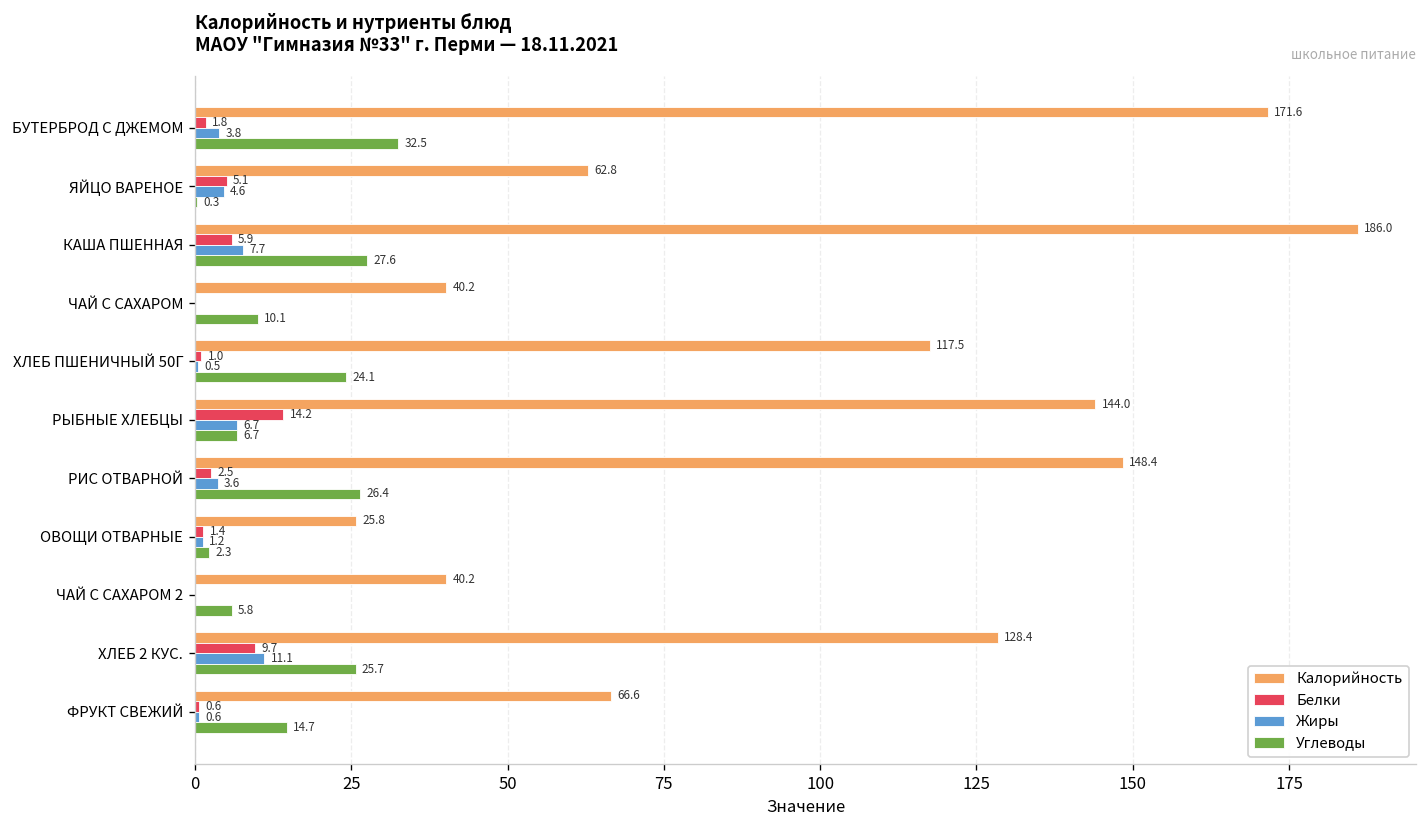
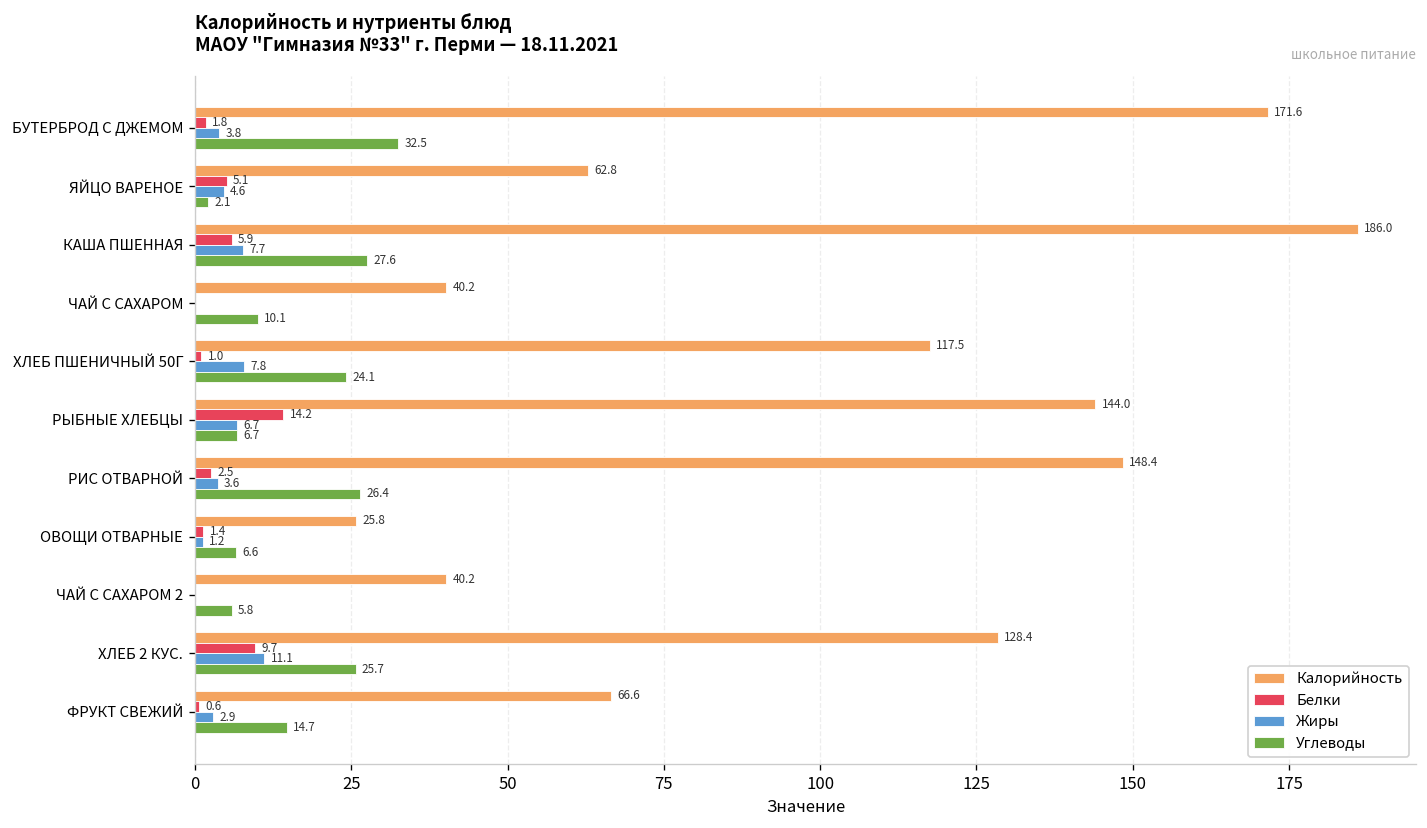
Углеводы, ЯЙЦО ВАРЕНОЕ: 0.3 -> 2.1
Жиры, ХЛЕБ ПШЕНИЧНЫЙ 50Г: 0.5 -> 7.8
Углеводы, ОВОЩИ ОТВАРНЫЕ: 2.3 -> 6.6
Жиры, ФРУКТ СВЕЖИЙ: 0.6 -> 2.9
